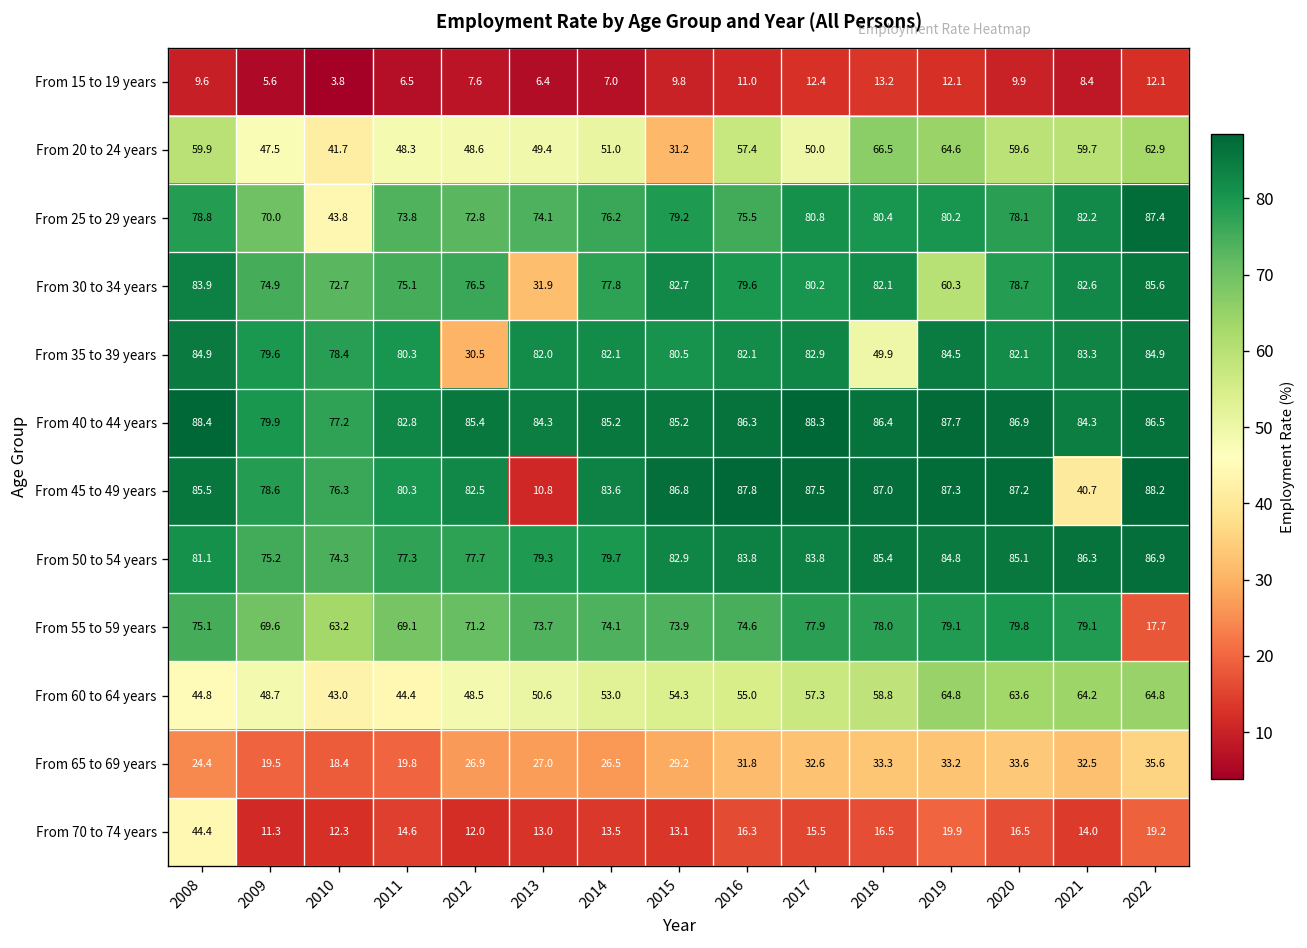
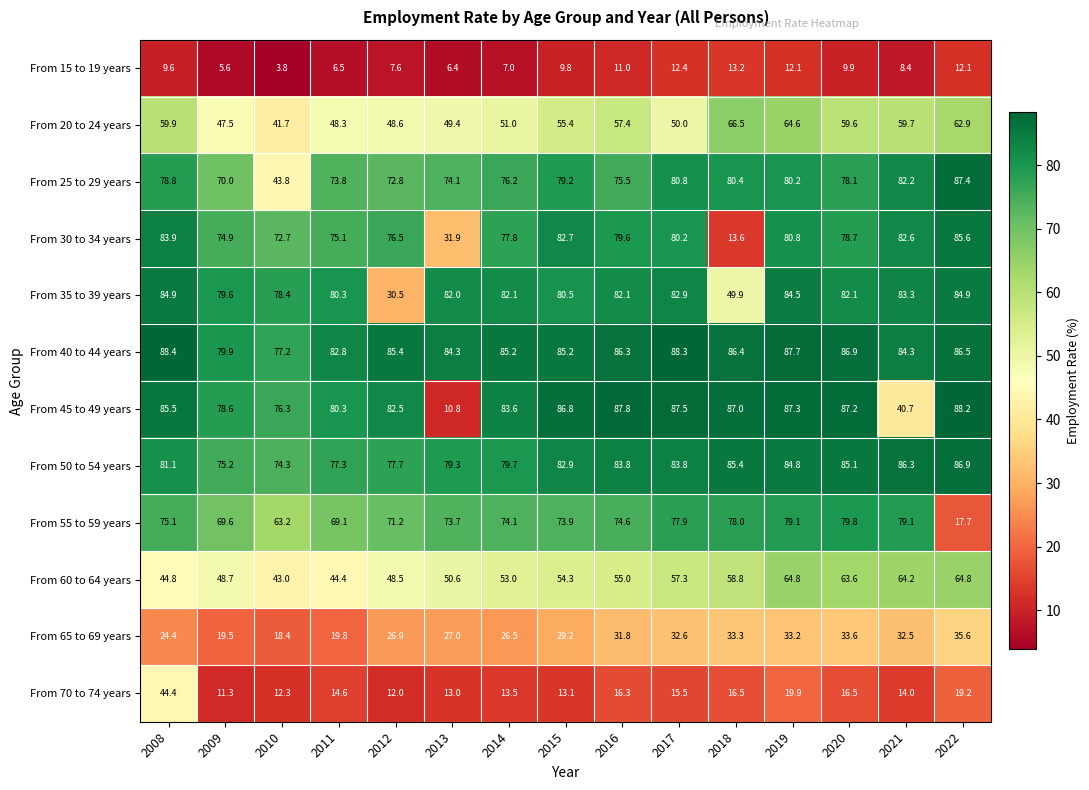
From 20 to 24 years, 2015: 31.2 -> 55.4
From 30 to 34 years, 2018: 82.1 -> 13.6
From 30 to 34 years, 2019: 60.3 -> 80.8
